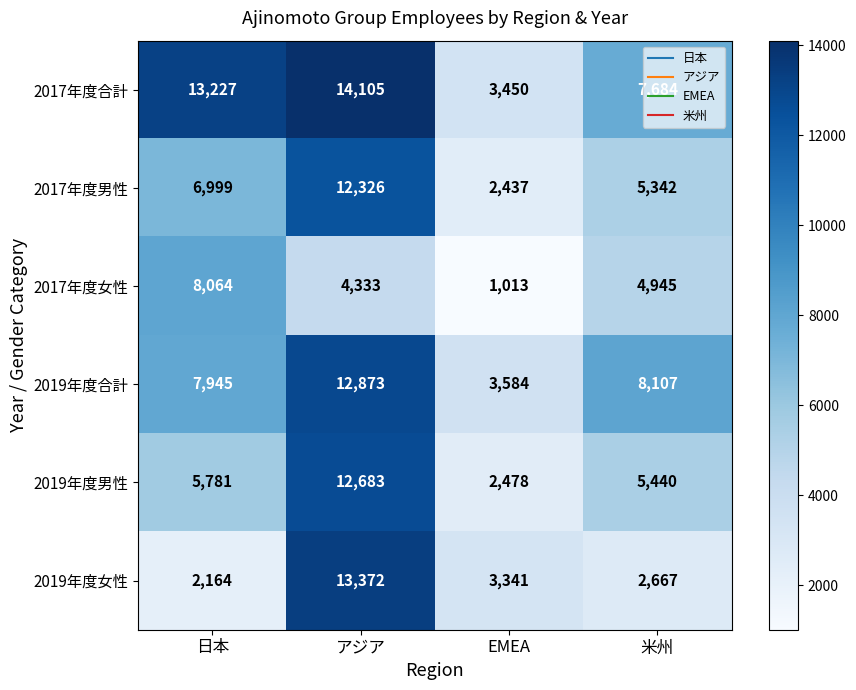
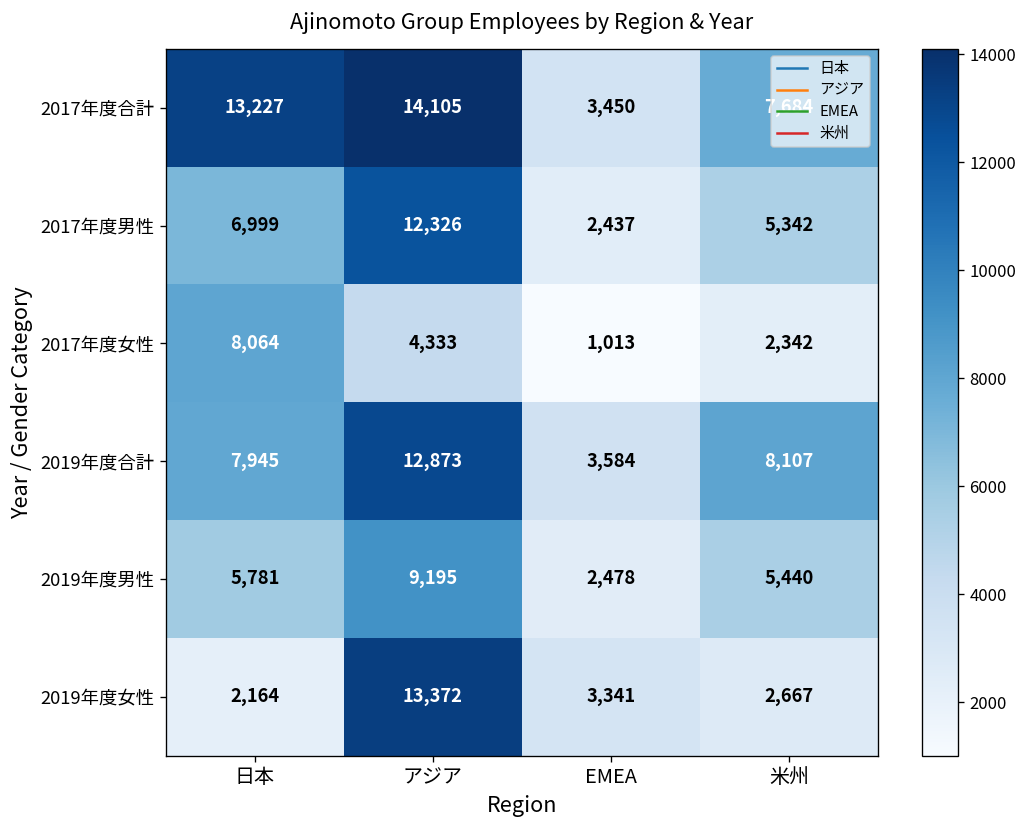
2017年度女性, 米州: 4,945 -> 2,342
2019年度男性, アジア: 12,683 -> 9,195
